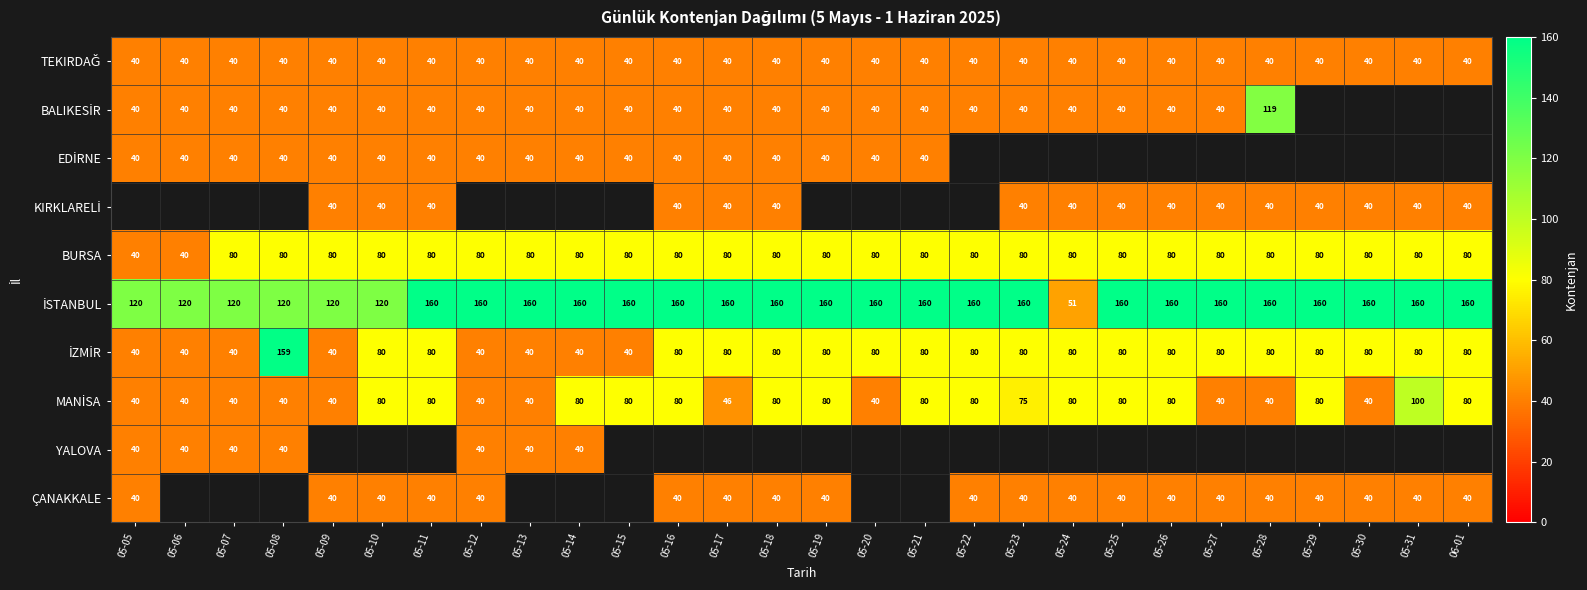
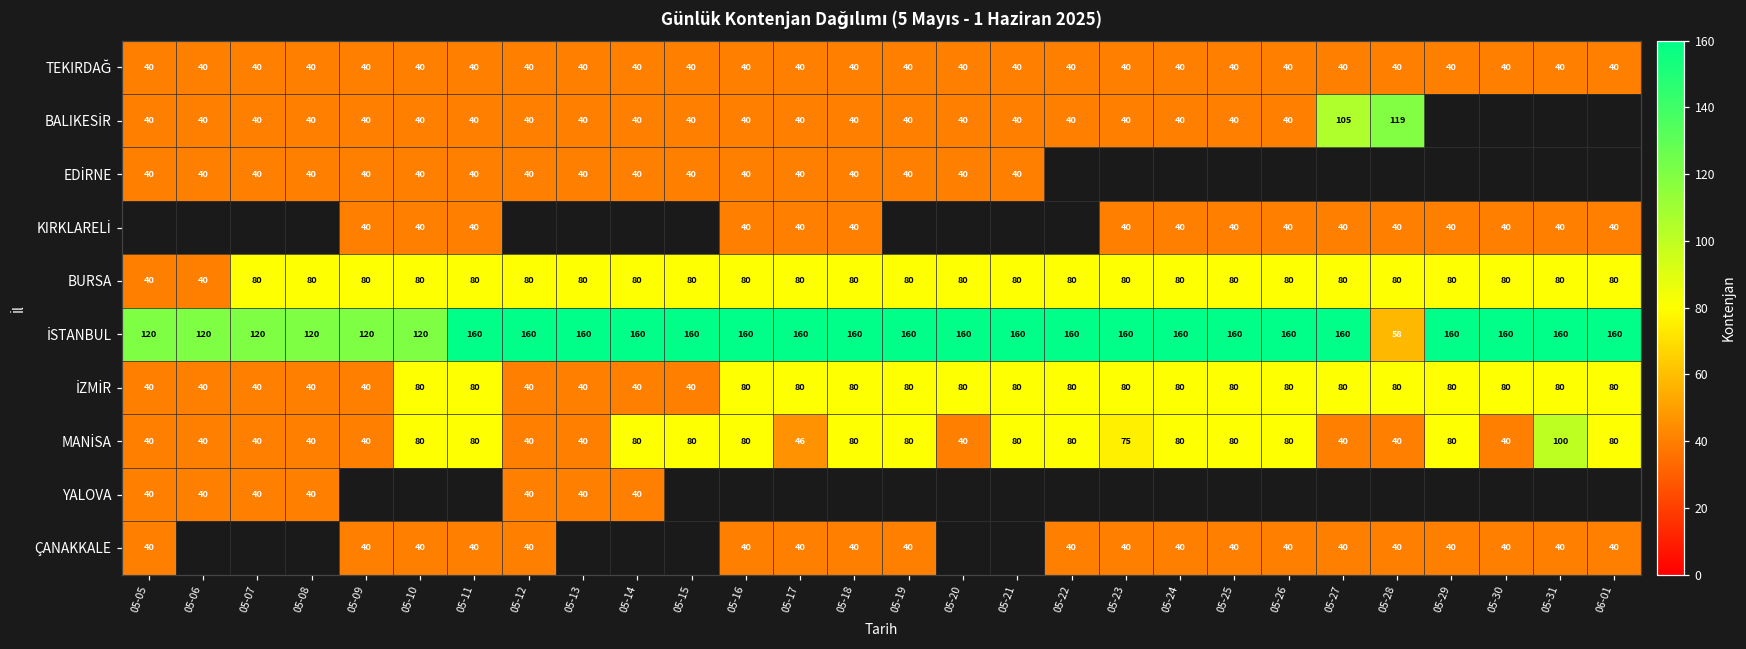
BALIKESİR, 05-27: 40 -> 105
İSTANBUL, 05-24: 51 -> 160
İSTANBUL, 05-28: 160 -> 58
İZMİR, 05-08: 159 -> 40
